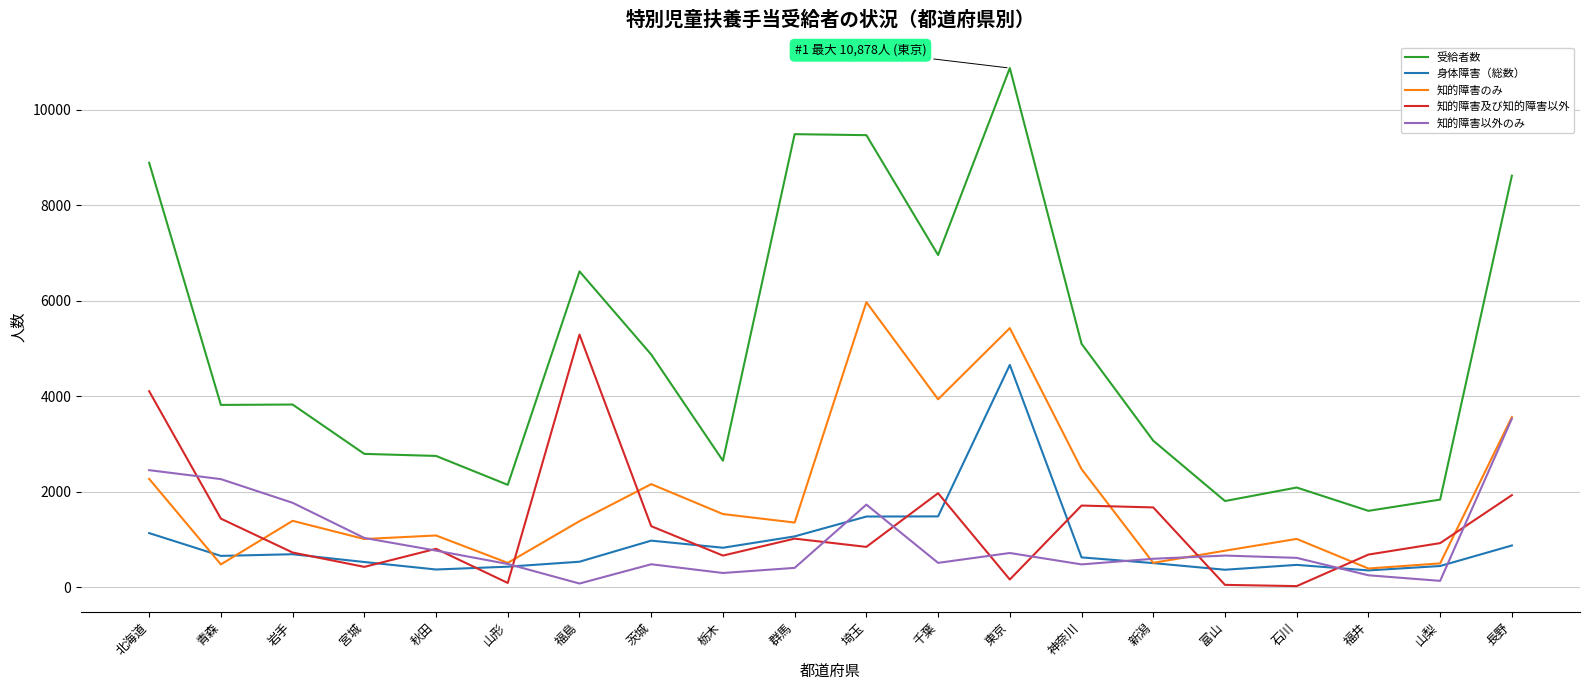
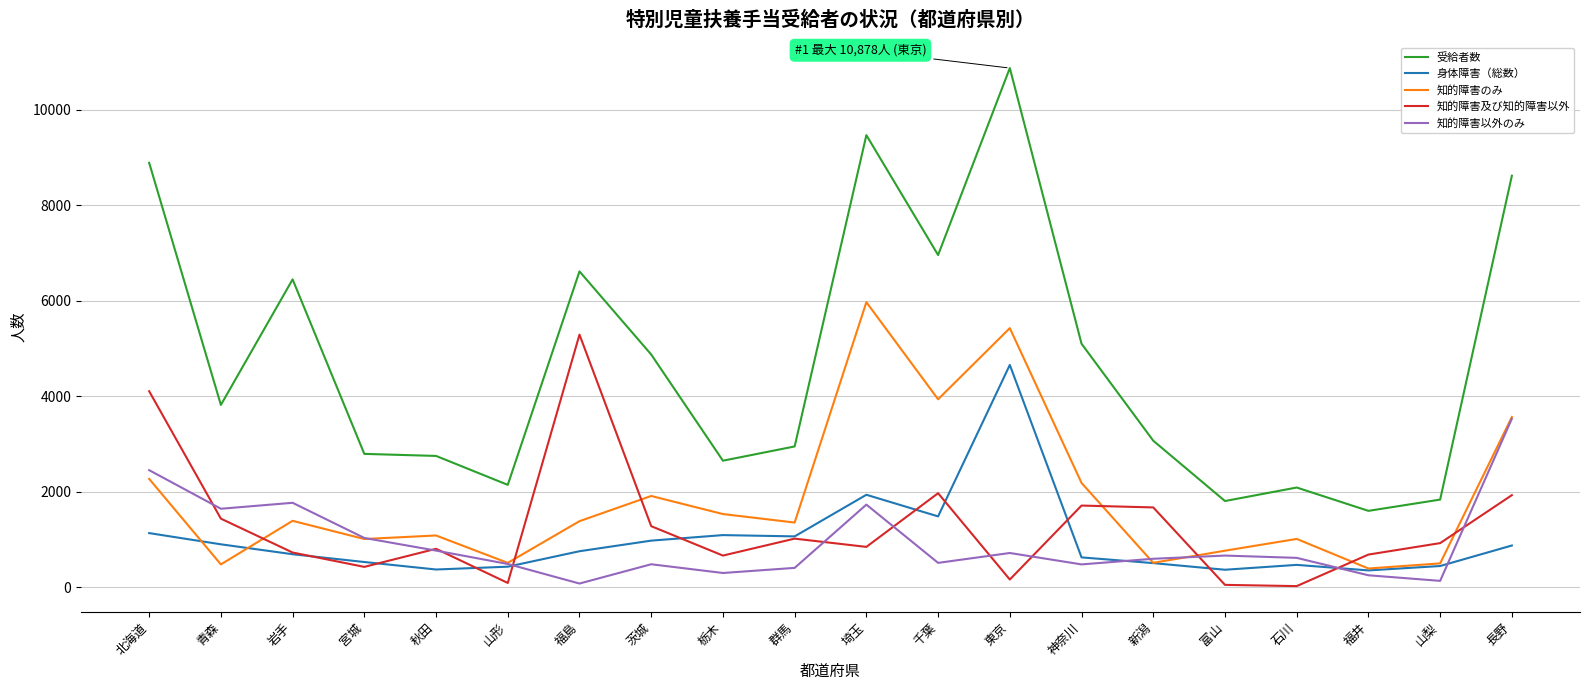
身体障害（総数）, 青森: 700 -> 900
知的障害以外のみ, 青森: 2300 -> 1600
受給者数, 岩手: 3800 -> 6500
身体障害（総数）, 福島: 500 -> 800
知的障害のみ, 茨城: 2200 -> 1900
身体障害（総数）, 栃木: 800 -> 1100
受給者数, 群馬: 9500 -> 2900
身体障害（総数）, 埼玉: 1500 -> 1900
知的障害のみ, 神奈川: 2500 -> 2200
